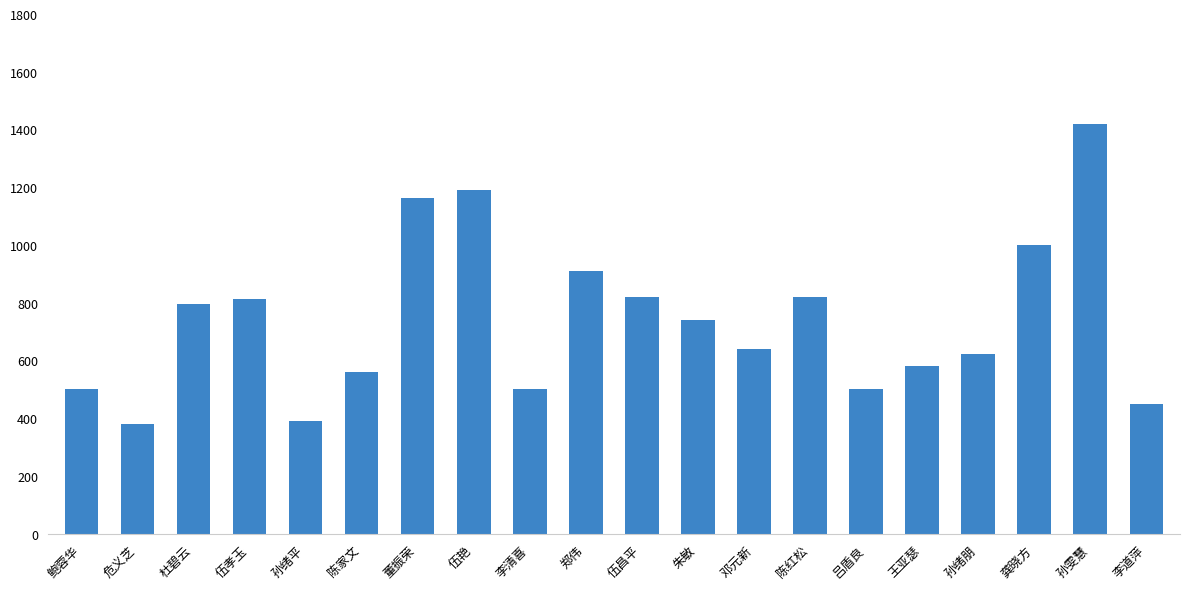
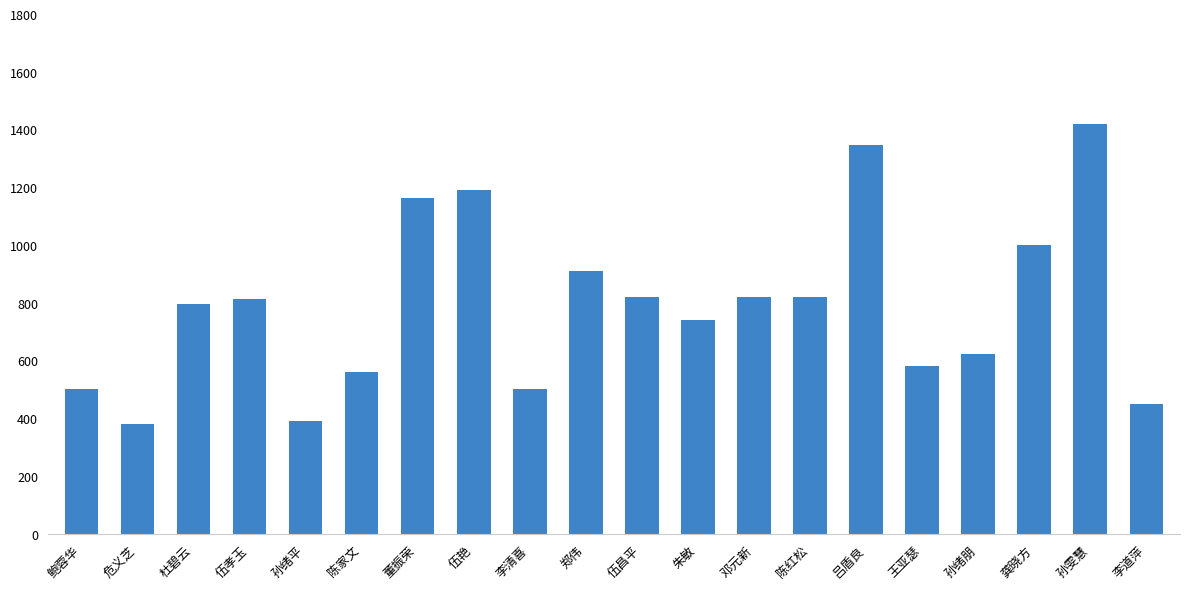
邓元新: 640 -> 820
吕盾良: 500 -> 1350
